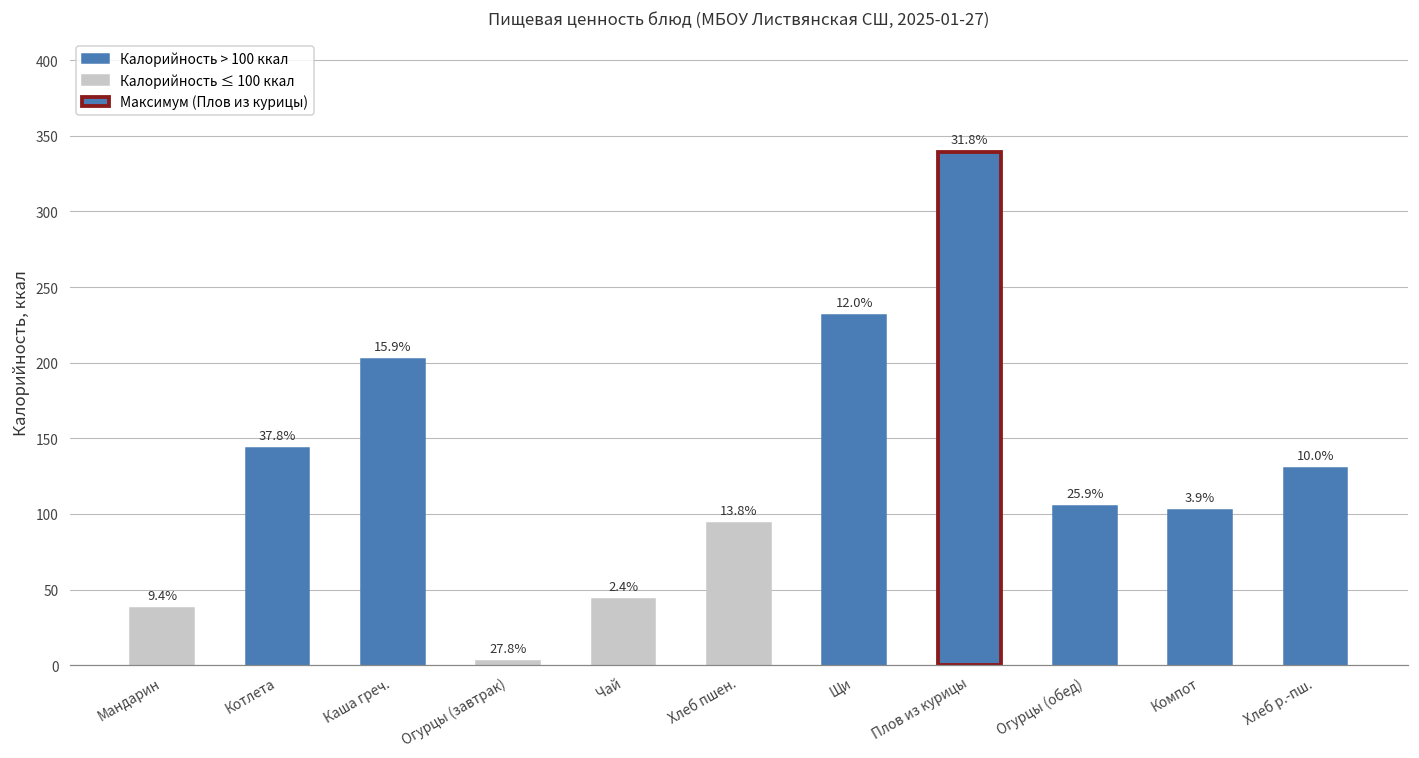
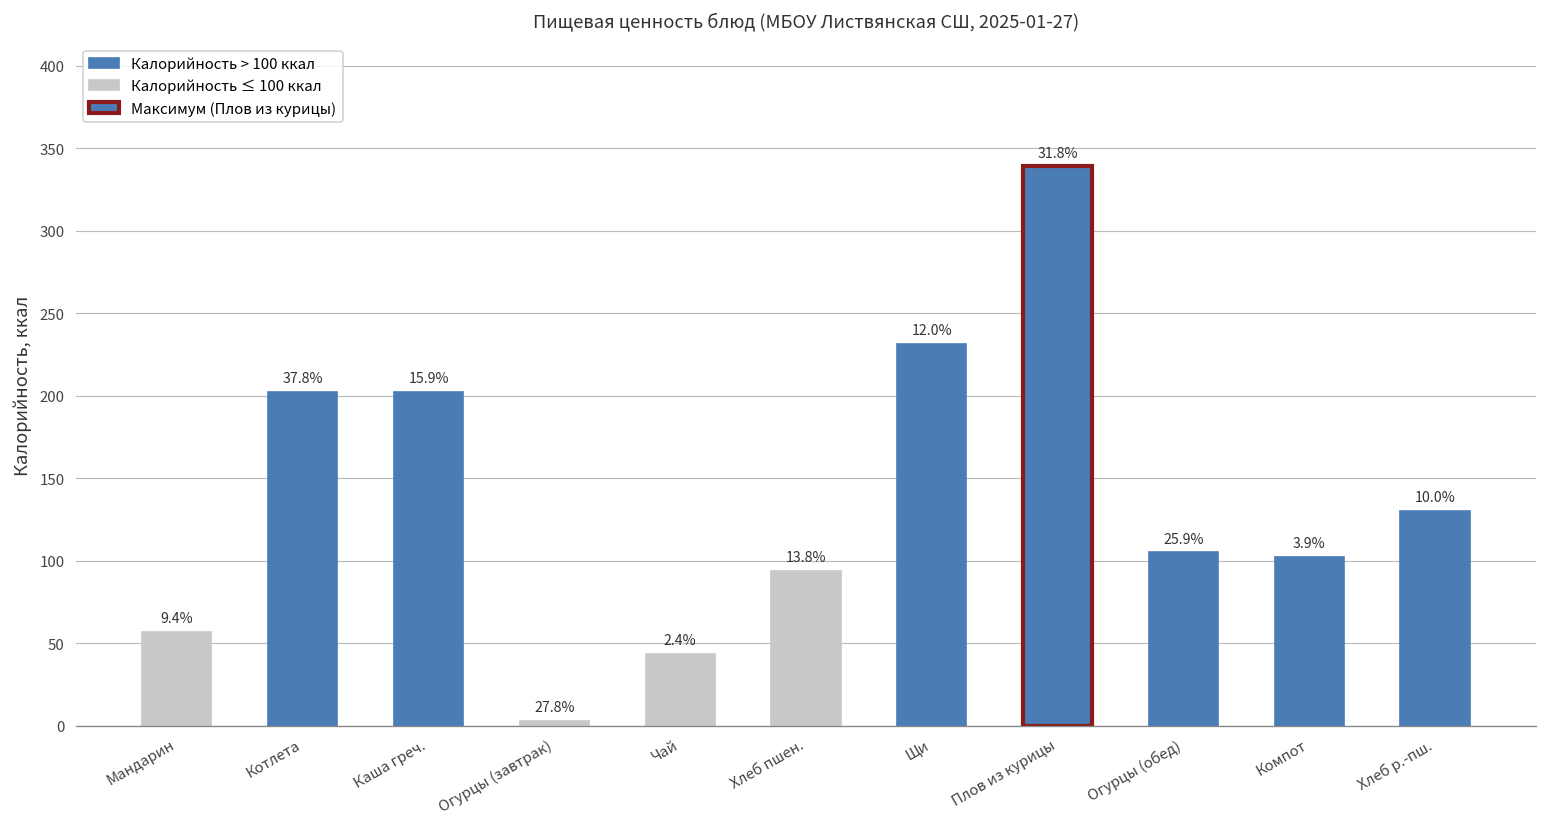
Мандарин: 38 -> 57
Котлета: 143 -> 202
